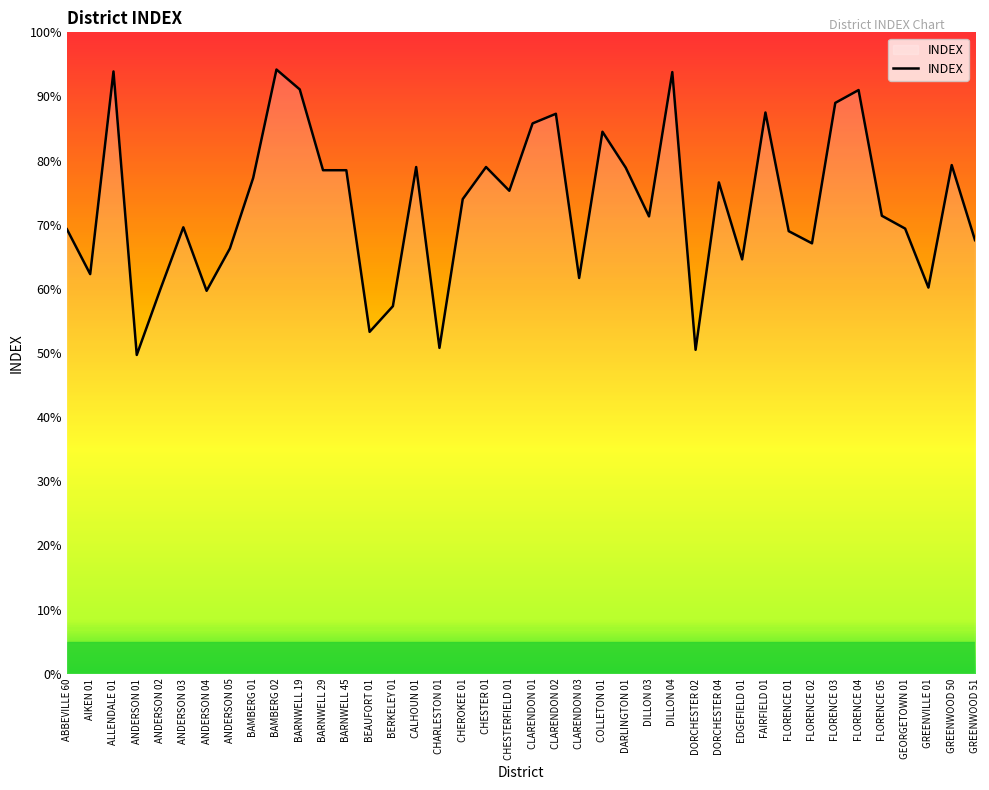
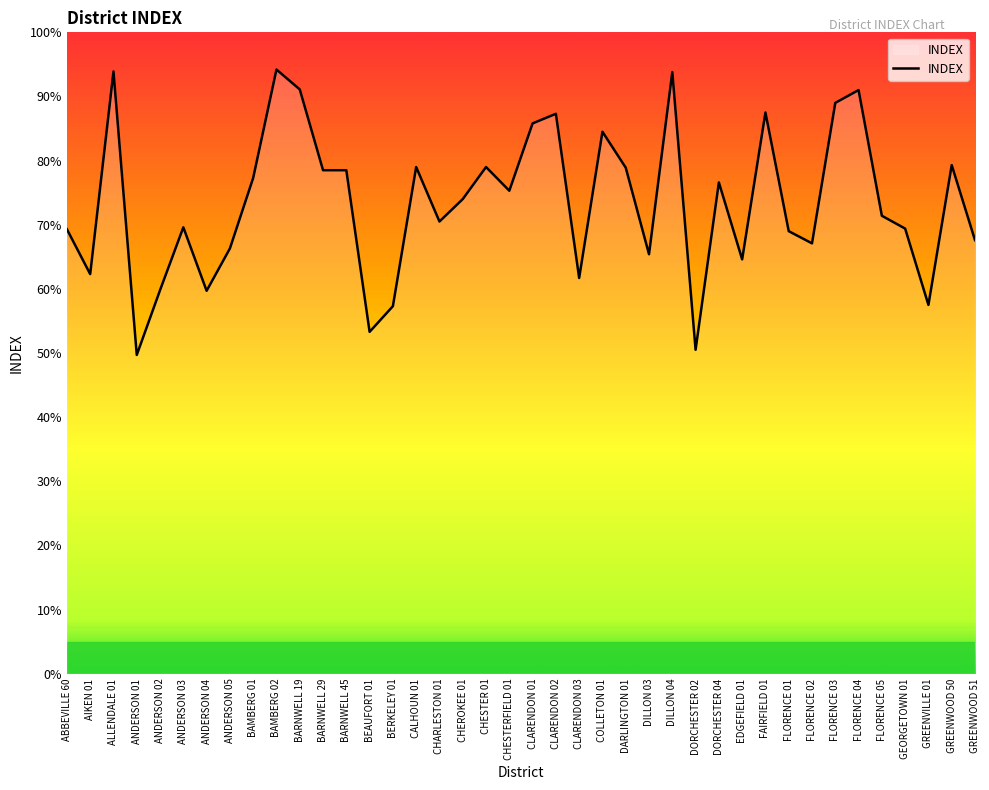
CHARLESTON 01: 51% -> 71%
DILLON 03: 71% -> 65%
GREENVILLE 01: 60% -> 58%
